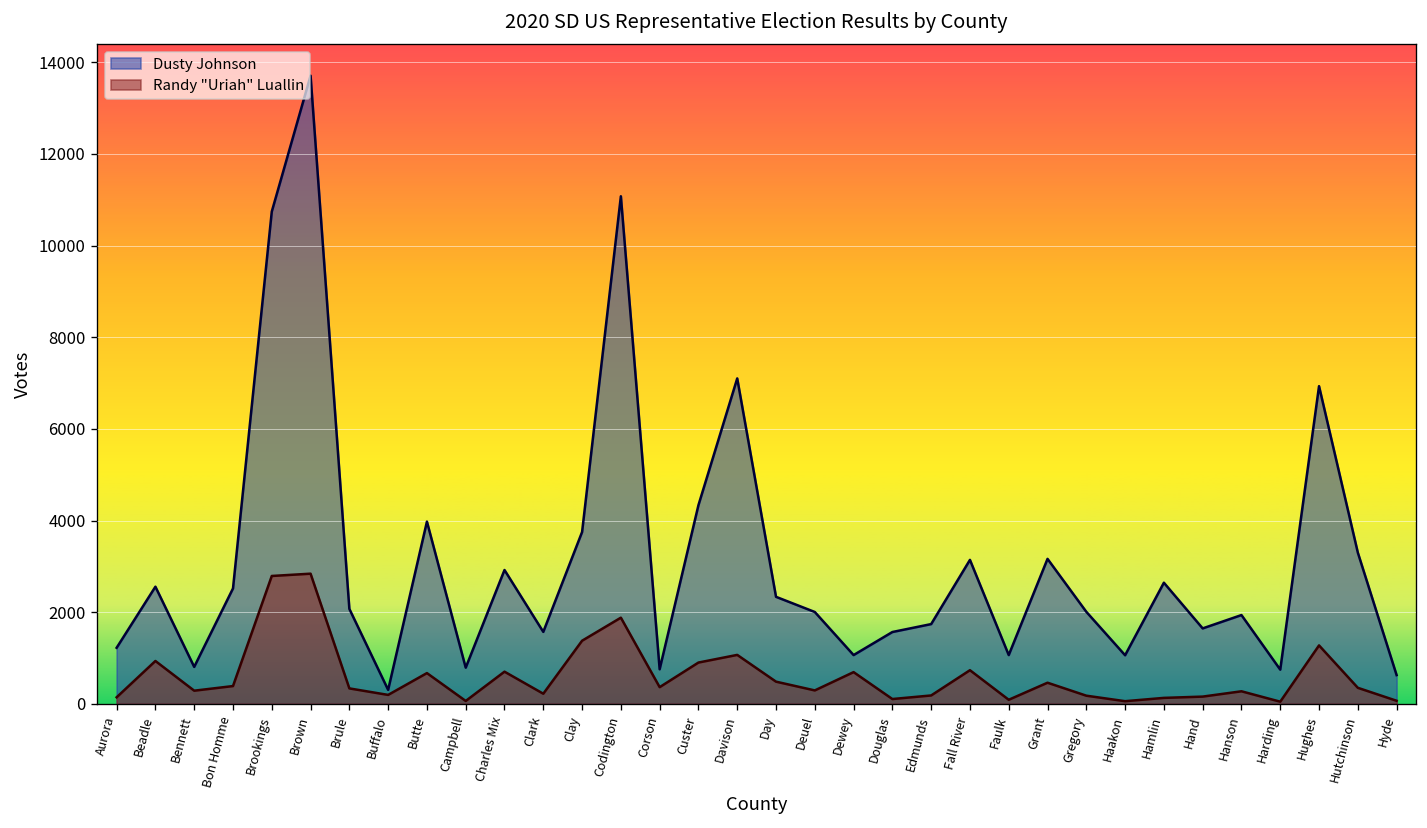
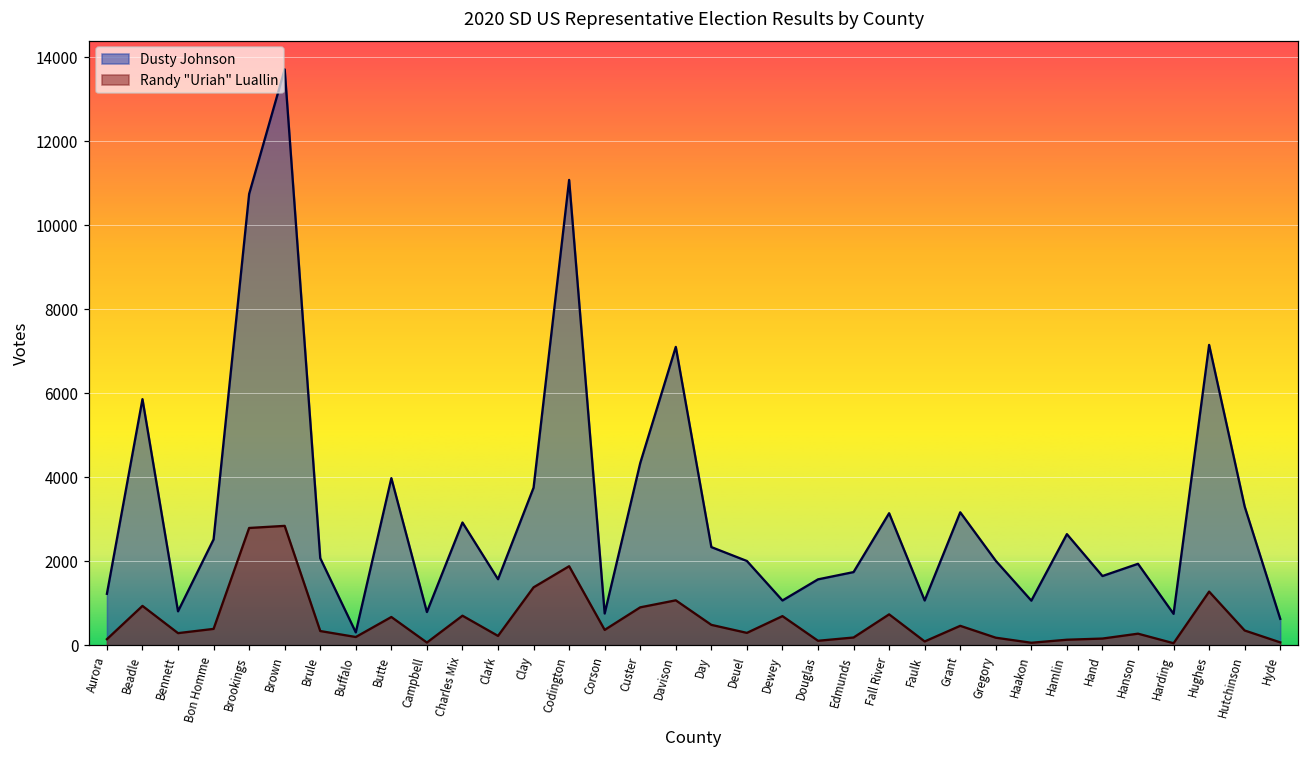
Dusty Johnson, Beadle: 2600 -> 5900
Dusty Johnson, Hughes: 6900 -> 7100
